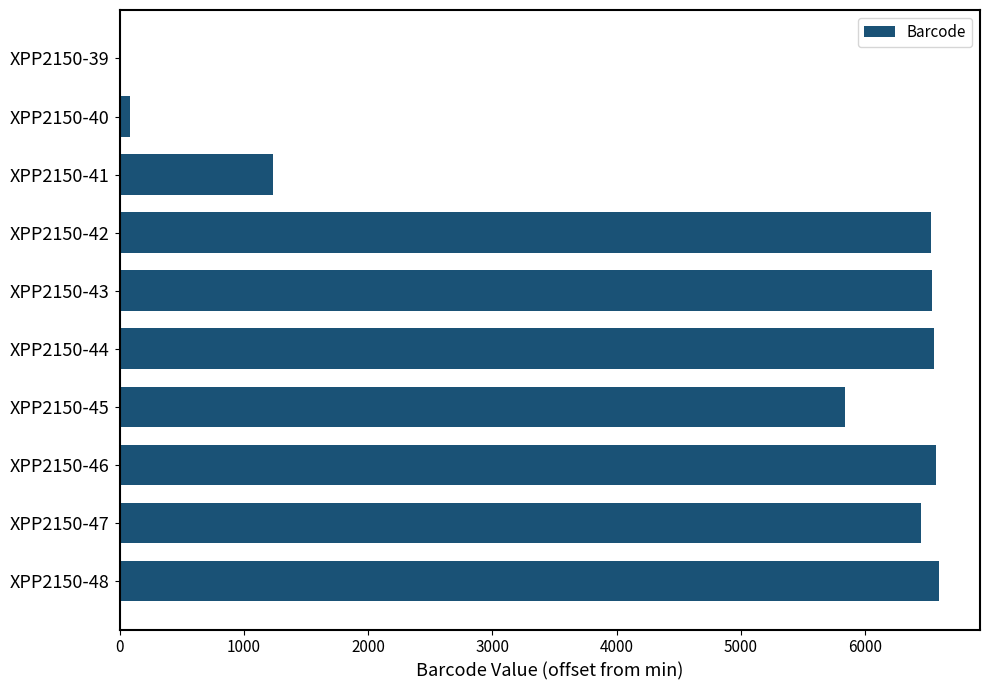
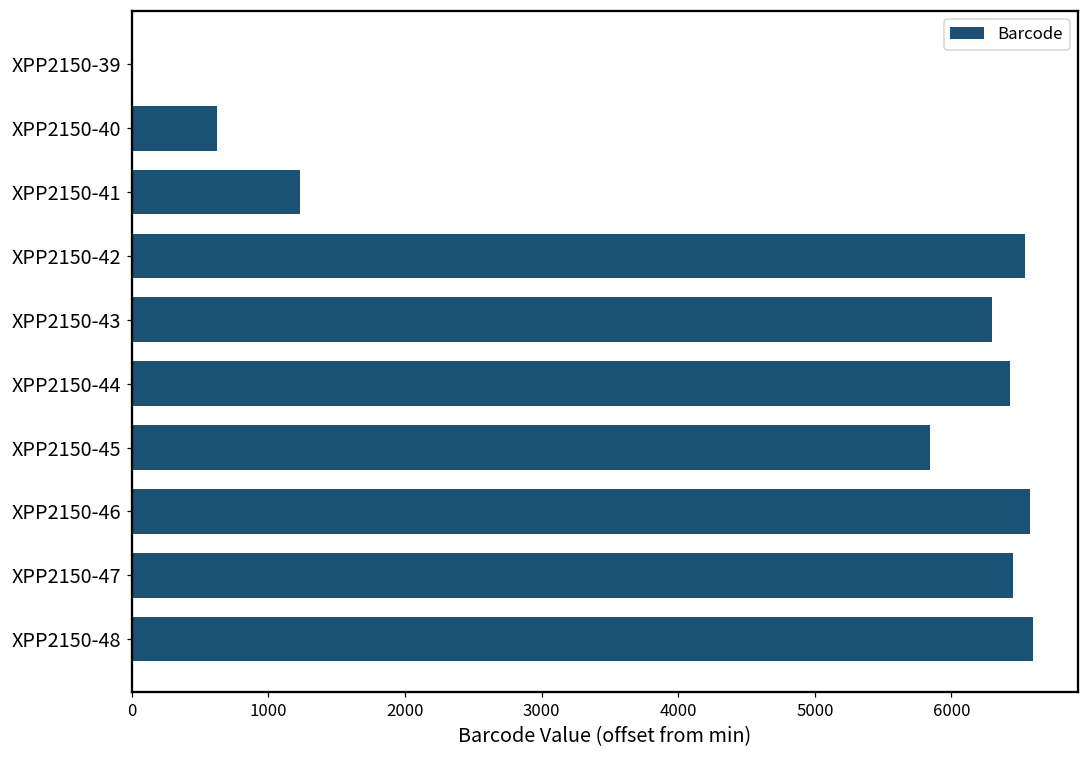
XPP2150-40: 80 -> 630
XPP2150-43: 6540 -> 6300
XPP2150-44: 6560 -> 6430
